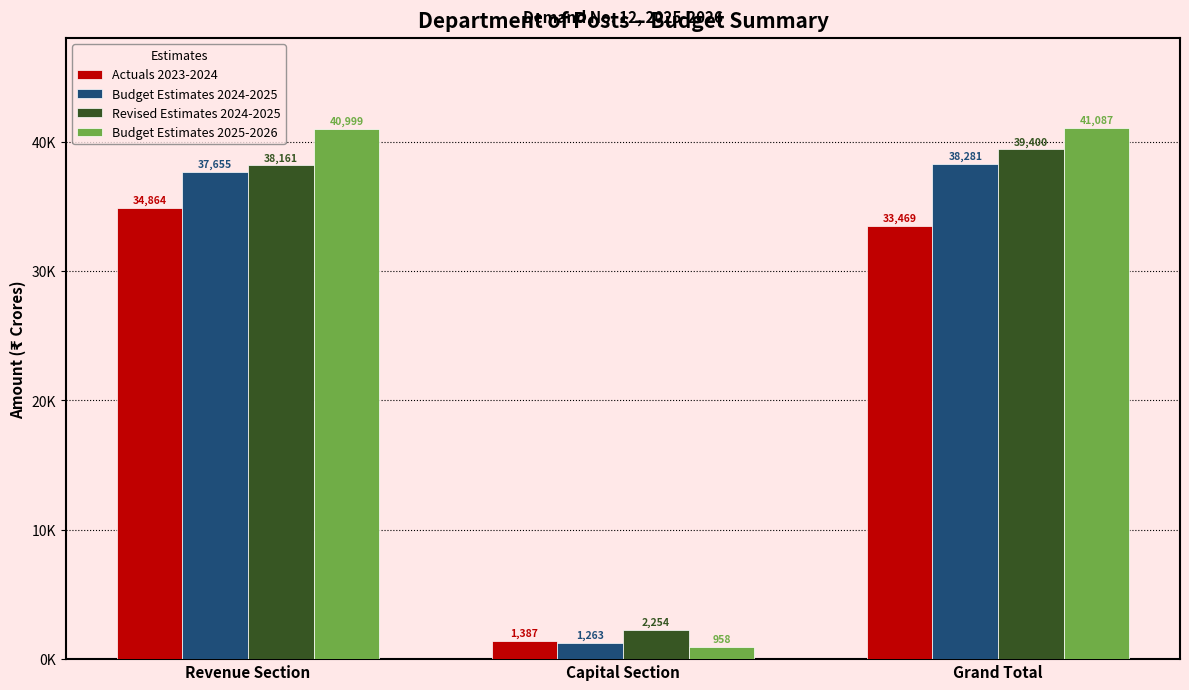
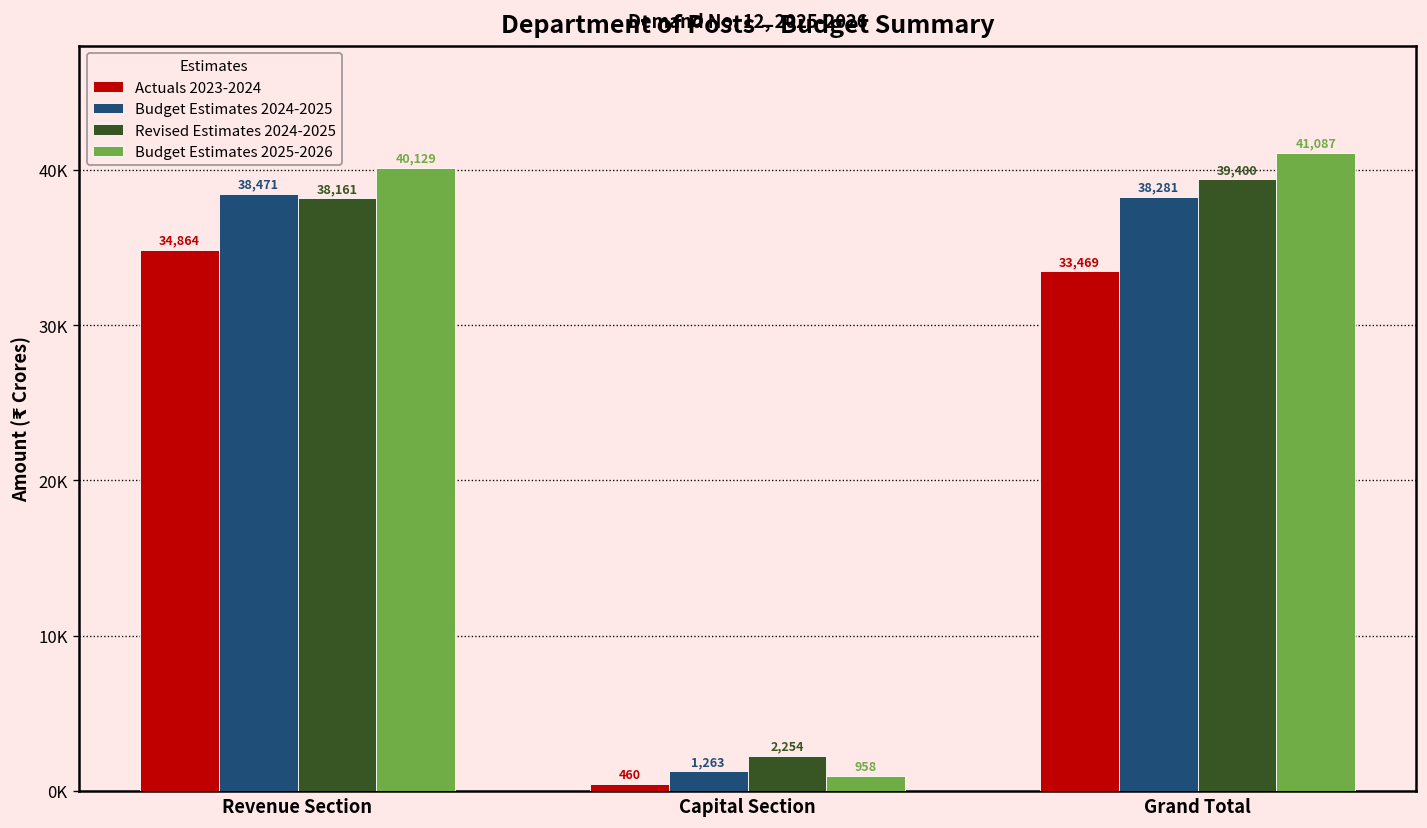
Budget Estimates 2024-2025, Revenue Section: 37,655 -> 38,471
Budget Estimates 2025-2026, Revenue Section: 40,999 -> 40,129
Actuals 2023-2024, Capital Section: 1,387 -> 460
